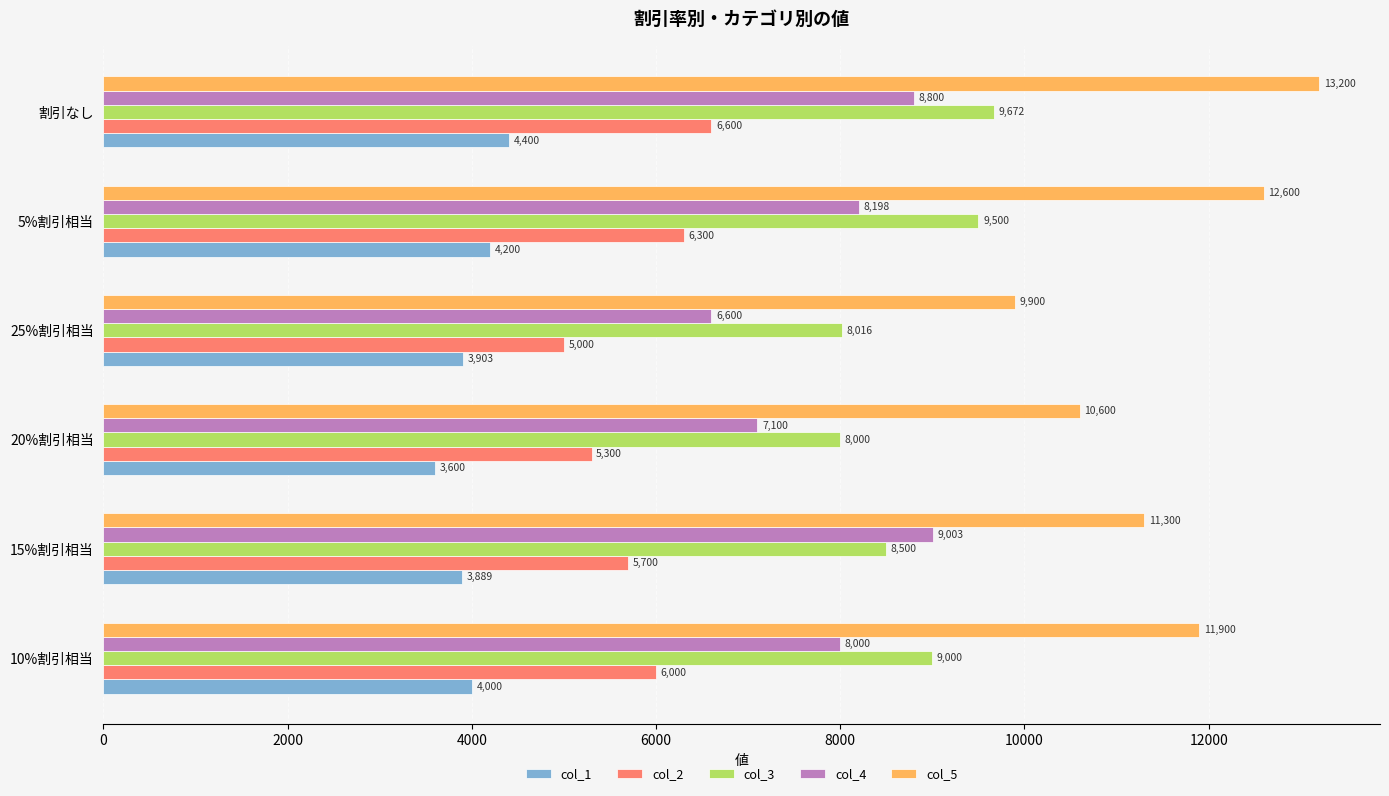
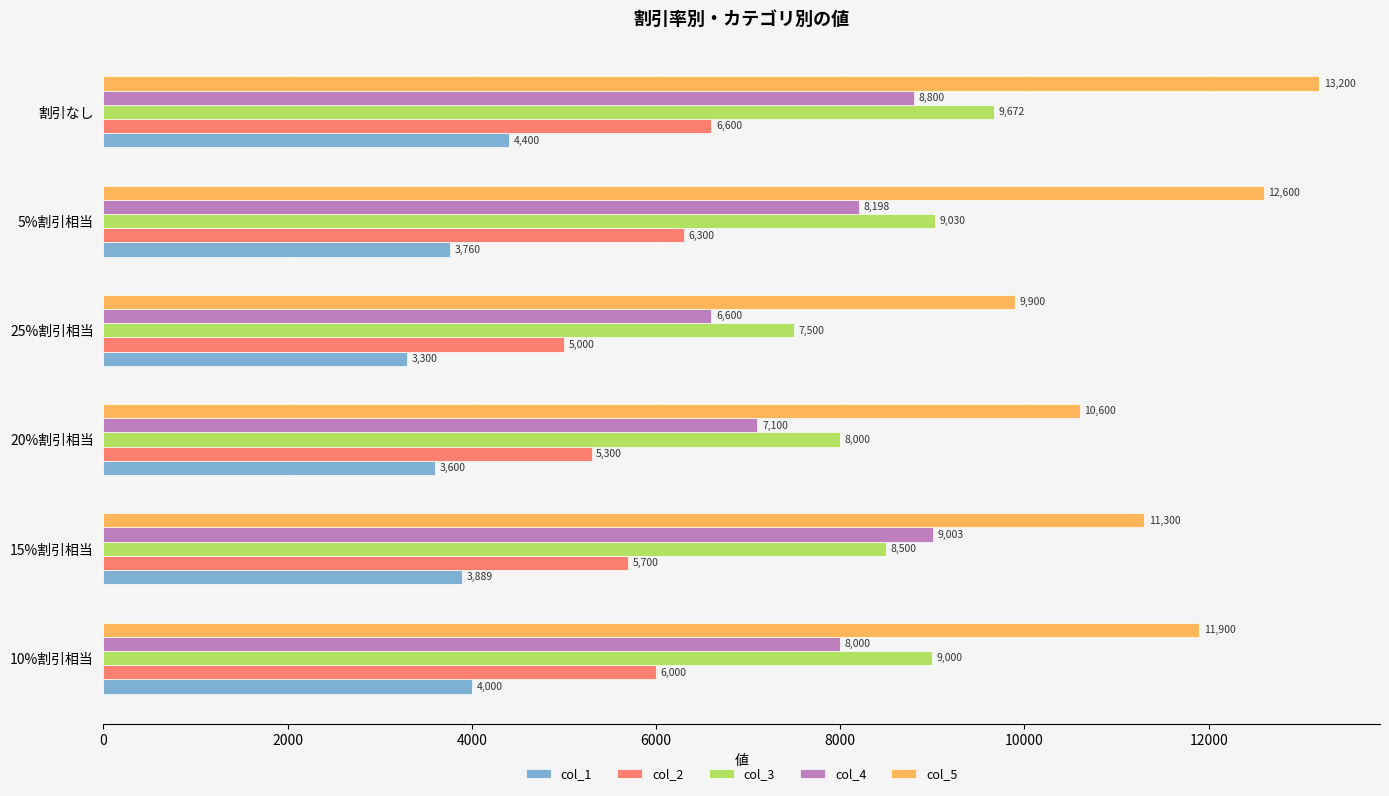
col_3, 5%割引相当: 9,500 -> 9,030
col_1, 5%割引相当: 4,200 -> 3,760
col_3, 25%割引相当: 8,016 -> 7,500
col_1, 25%割引相当: 3,903 -> 3,300
